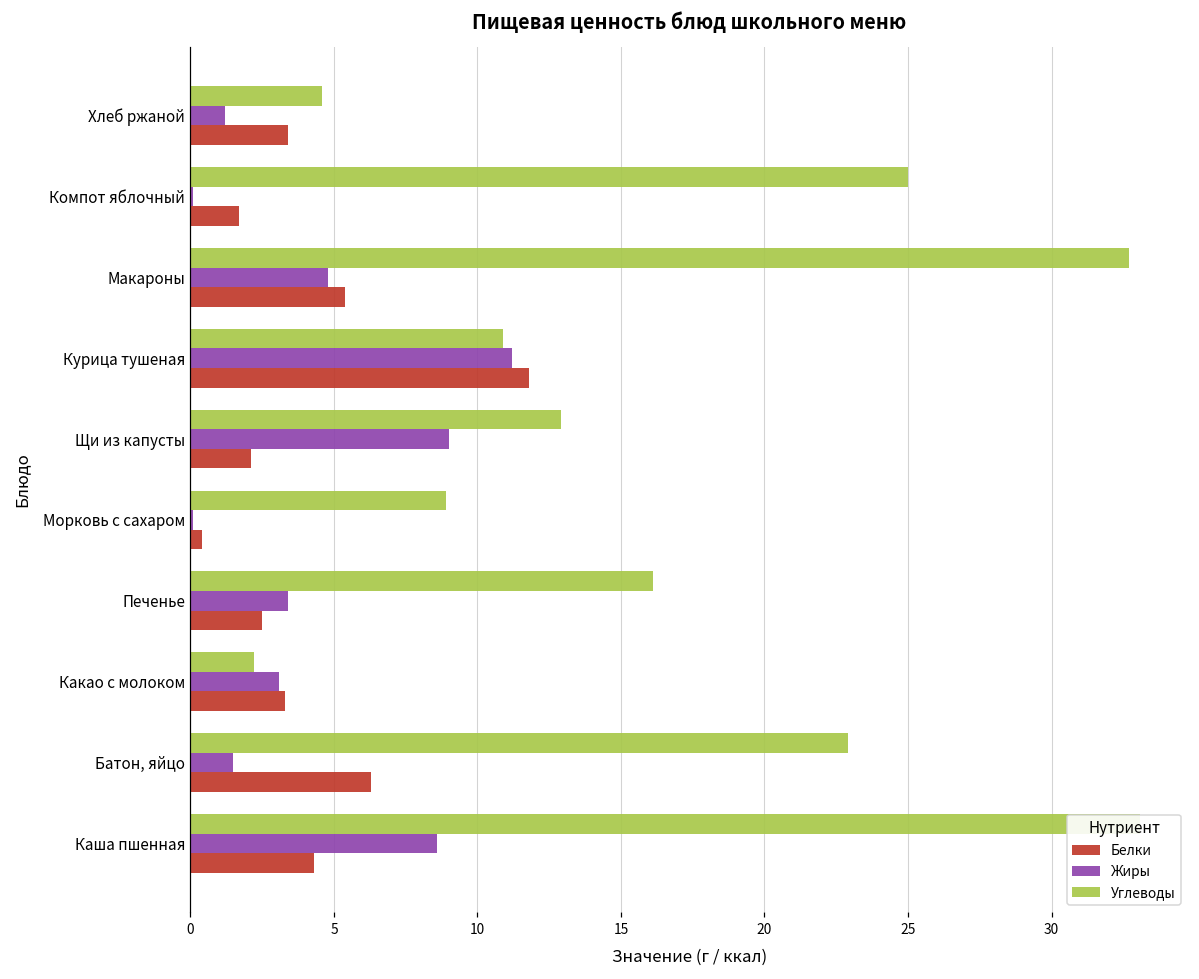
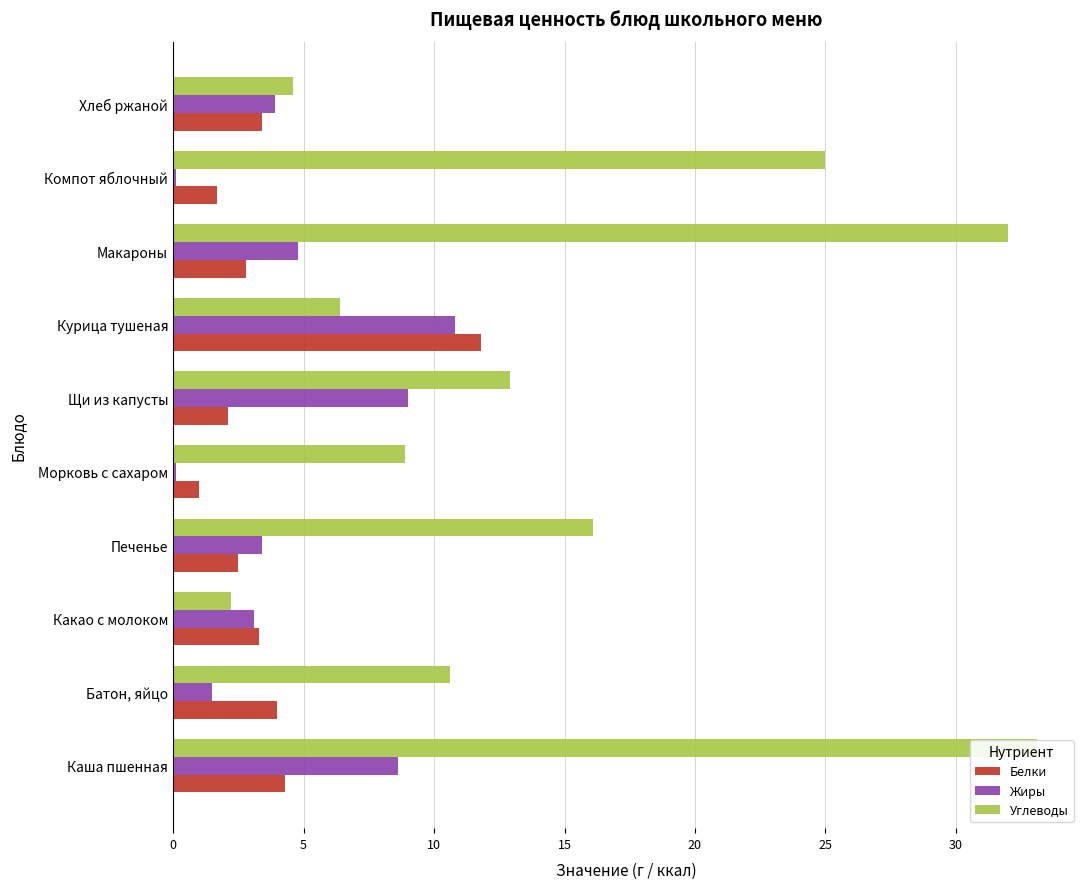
Жиры, Хлеб ржаной: 1.2 -> 3.9
Углеводы, Макароны: 32.7 -> 32.0
Белки, Макароны: 5.4 -> 2.8
Углеводы, Курица тушеная: 10.9 -> 6.4
Жиры, Курица тушеная: 11.2 -> 10.8
Белки, Морковь с сахаром: 0.4 -> 1.0
Углеводы, Батон, яйцо: 22.9 -> 10.6
Белки, Батон, яйцо: 6.3 -> 4.0
